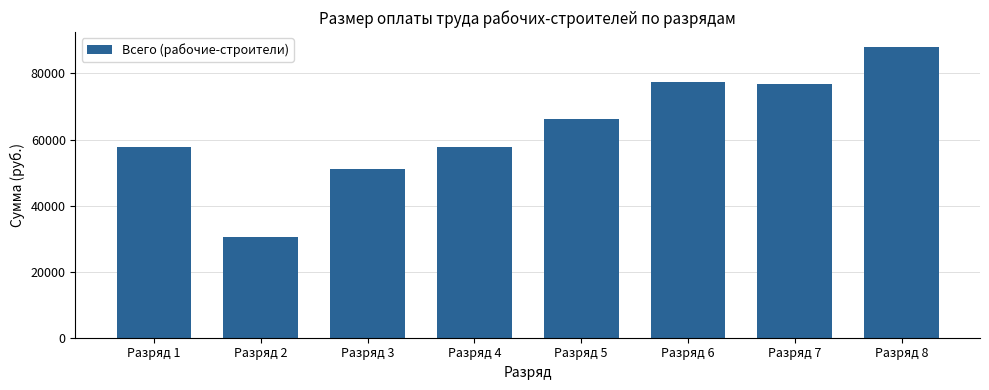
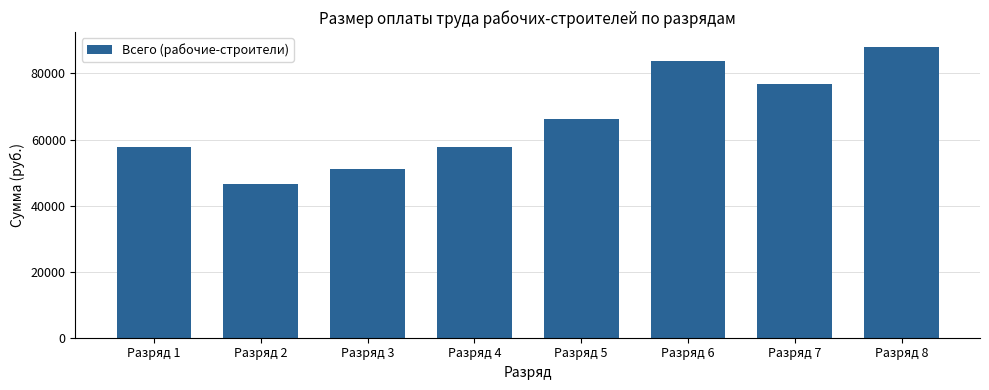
Разряд 2: 30000 -> 47000
Разряд 6: 77000 -> 84000
